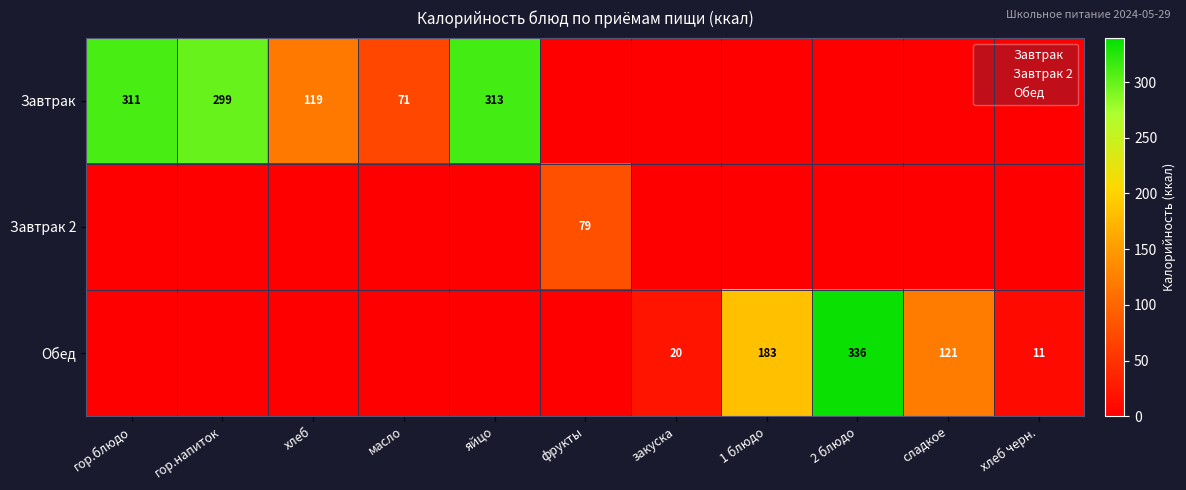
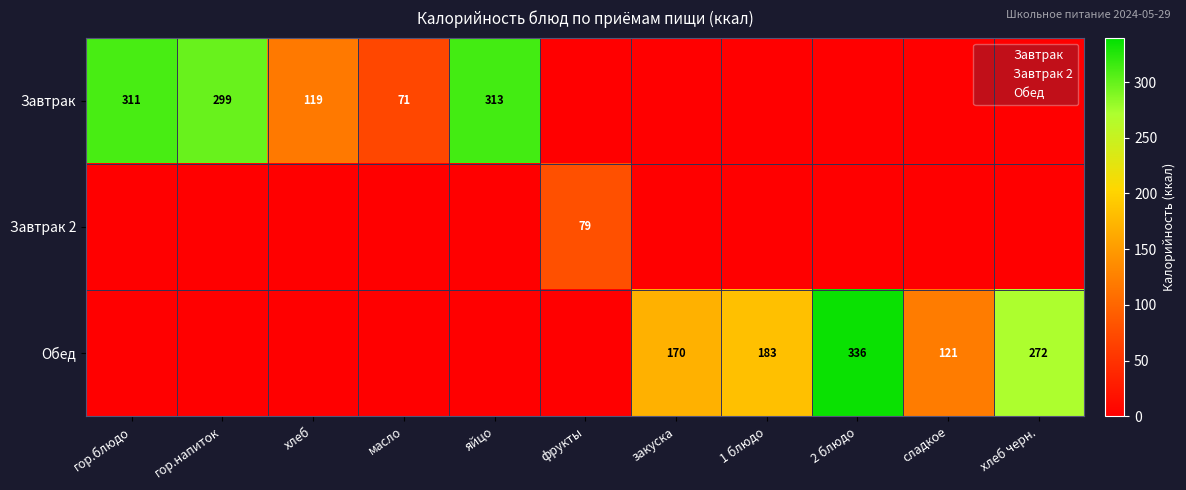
Обед, закуска: 20 -> 170
Обед, хлеб черн.: 11 -> 272
